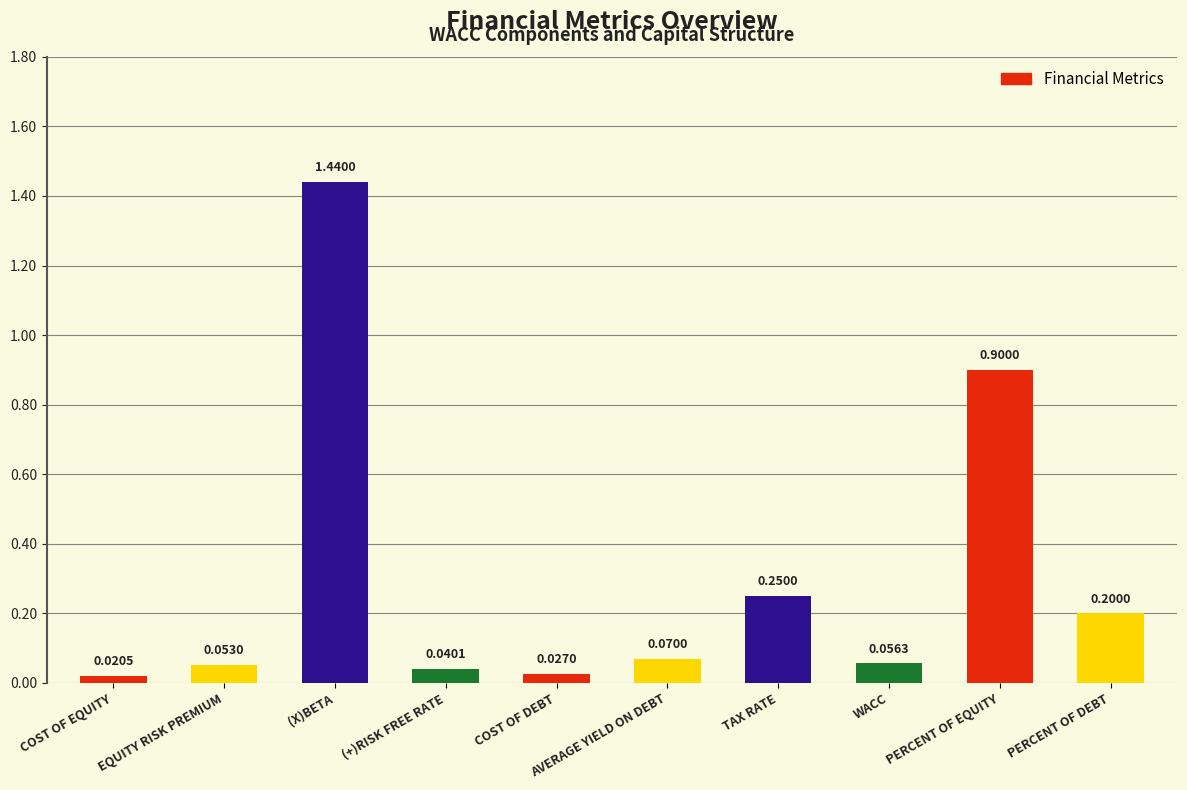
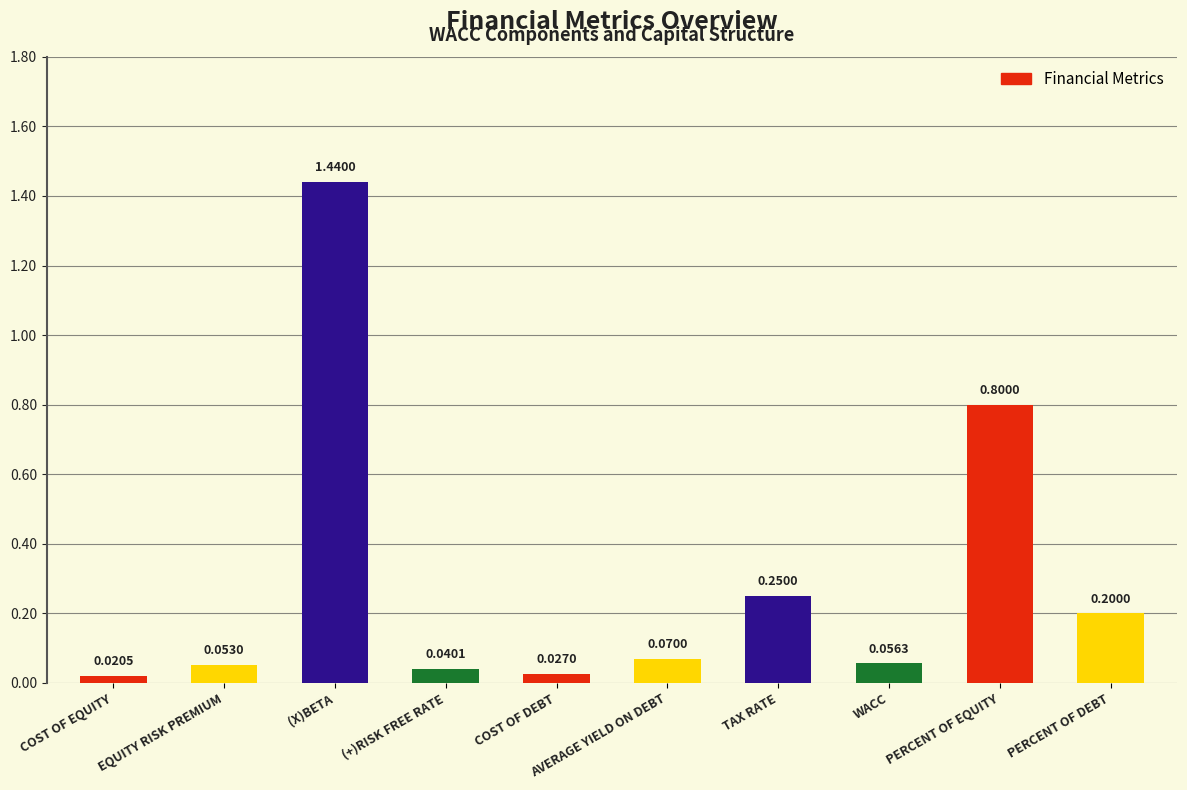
PERCENT OF EQUITY: 0.9000 -> 0.8000
